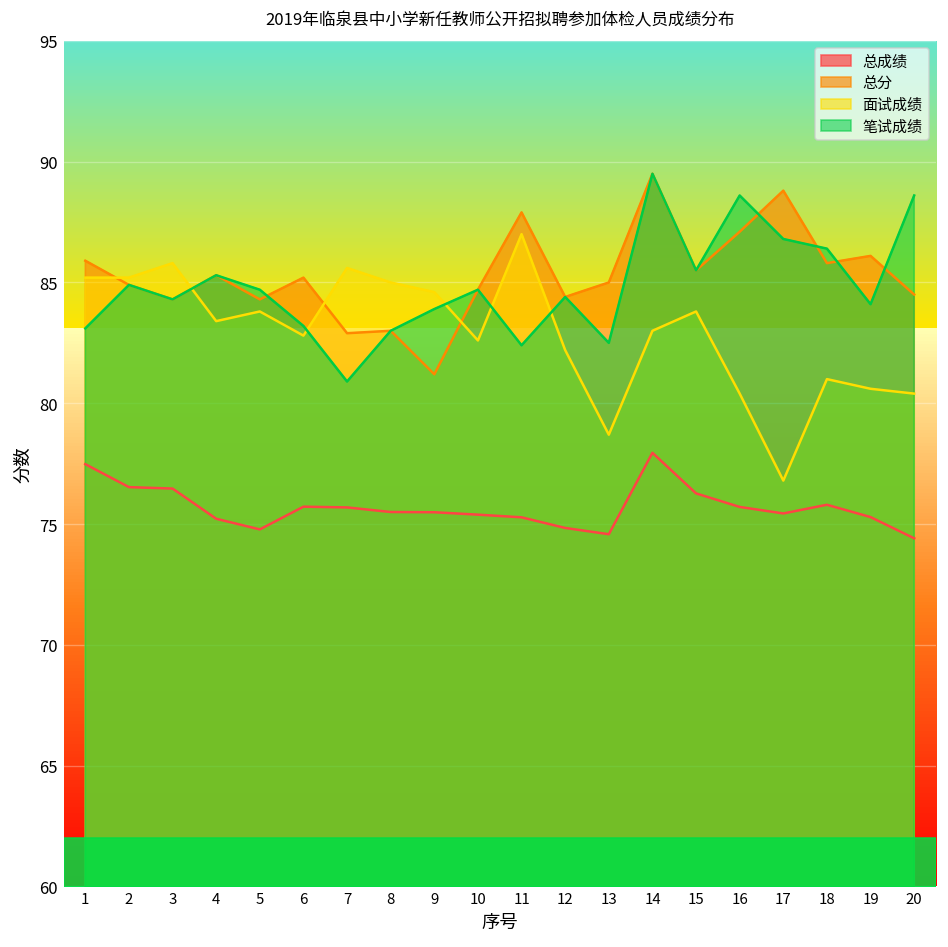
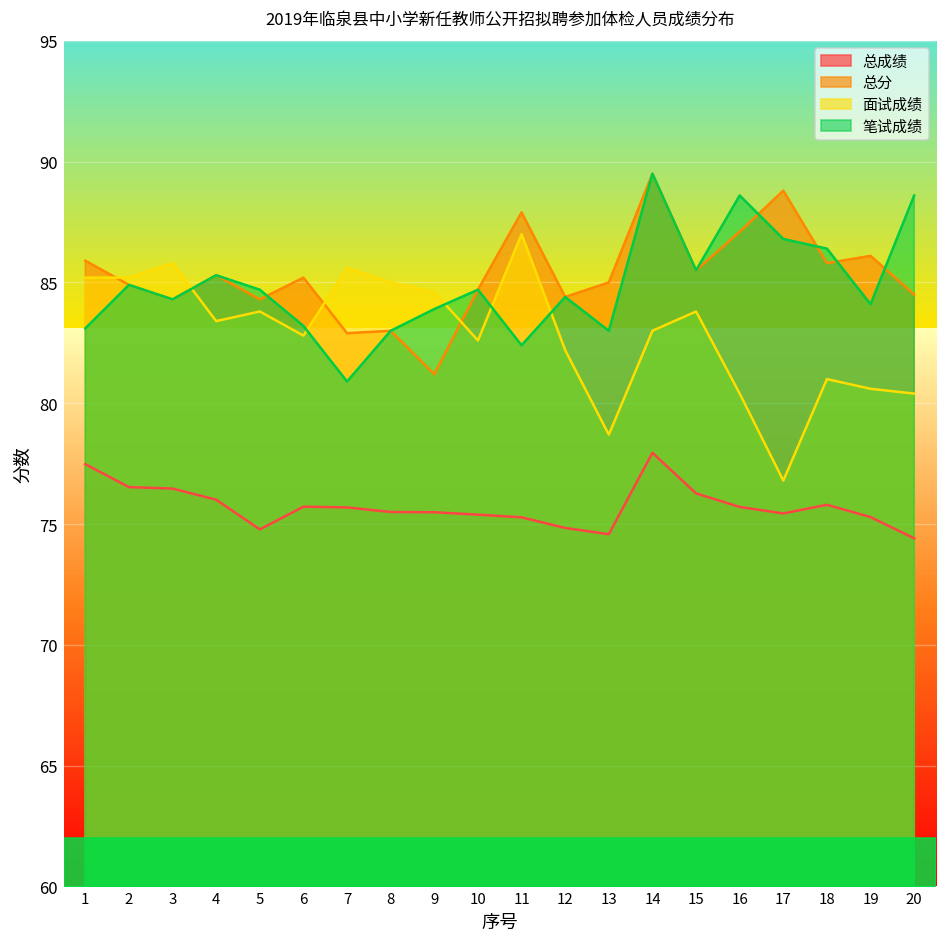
总成绩, 4: 75.2 -> 76.0
笔试成绩, 13: 82.5 -> 83.0
